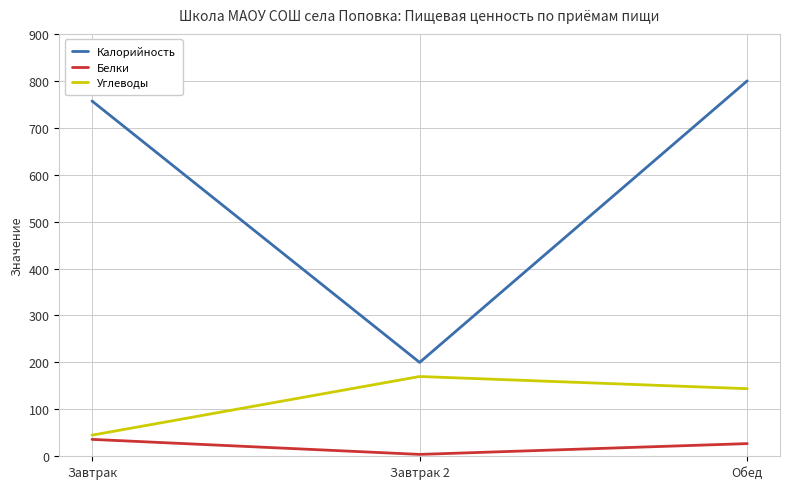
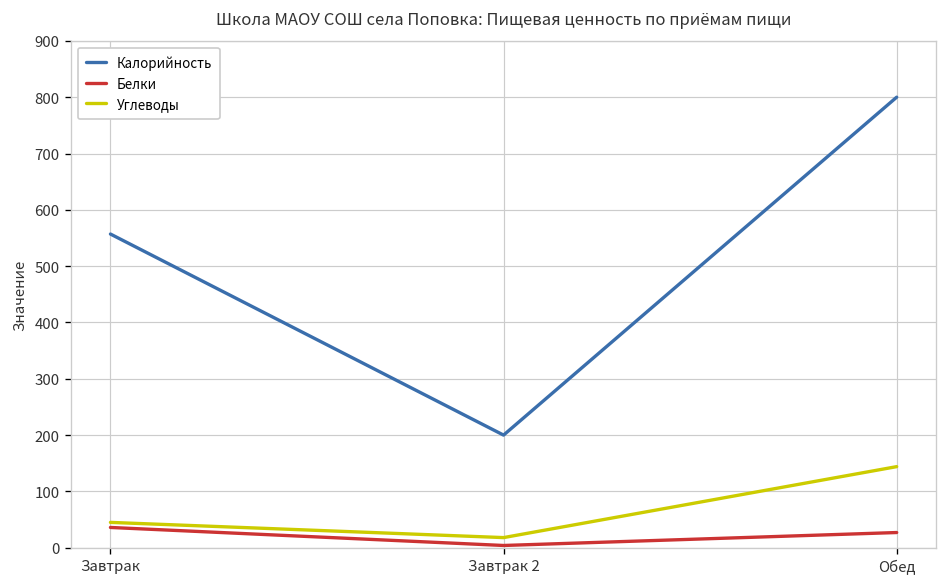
Калорийность, Завтрак: 760 -> 560
Углеводы, Завтрак 2: 170 -> 20
